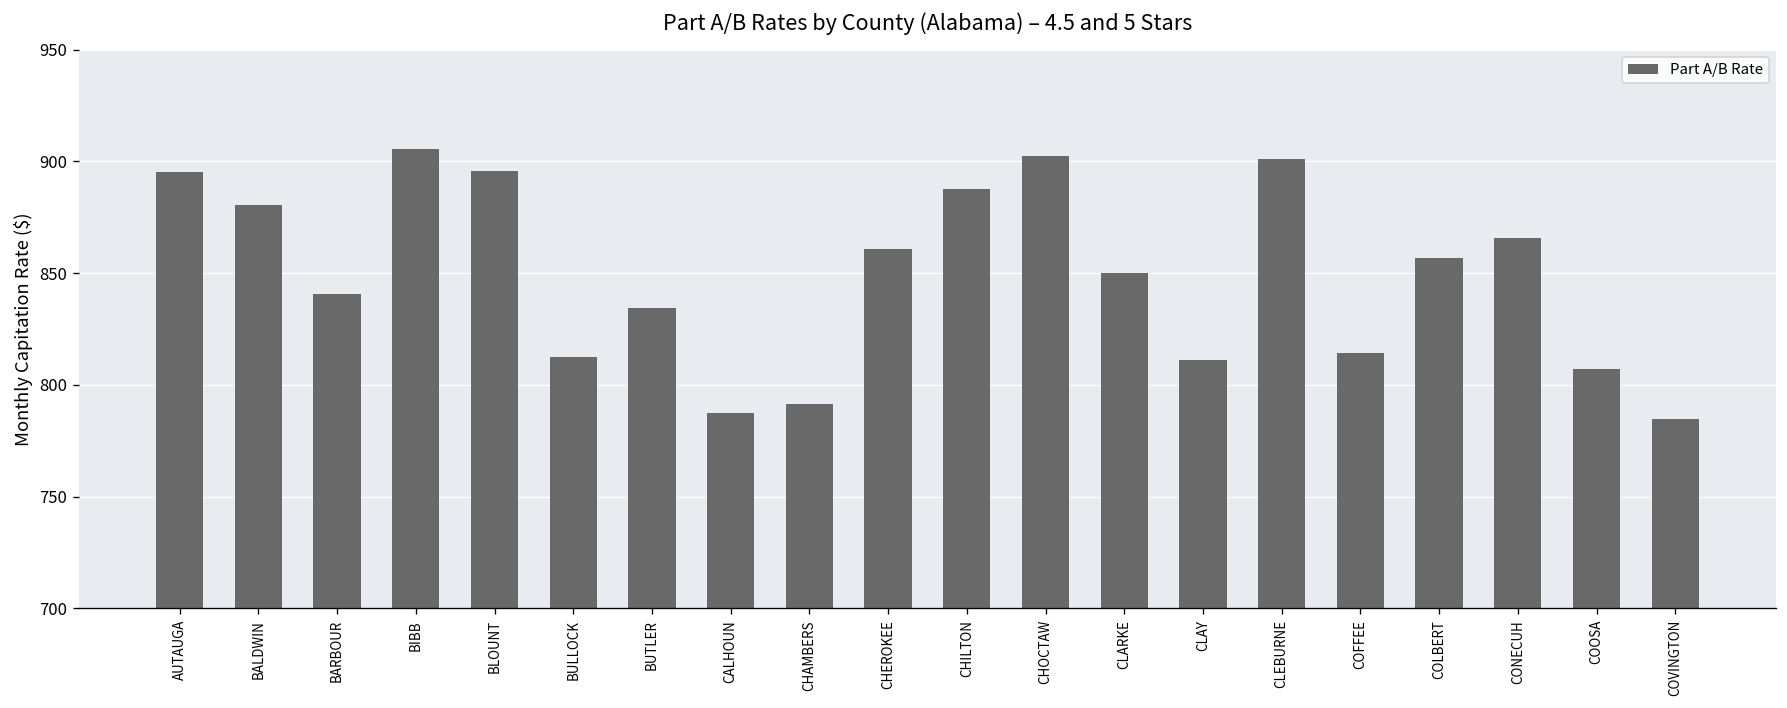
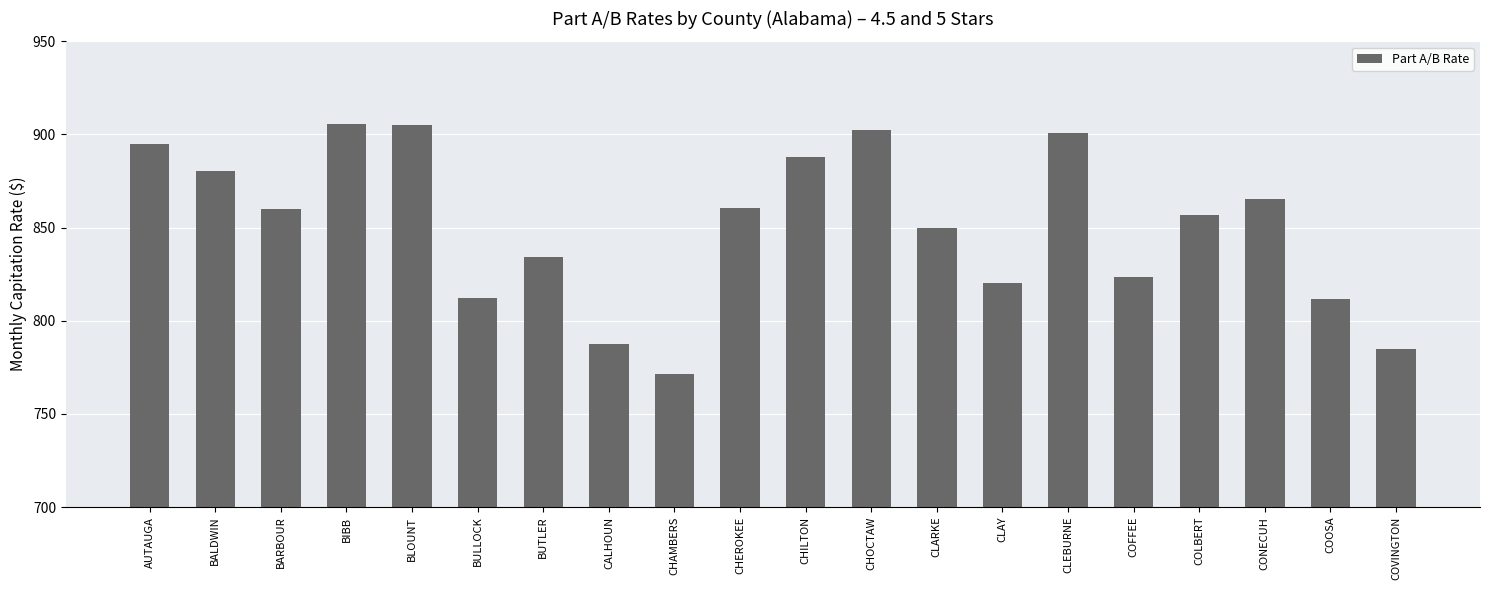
BARBOUR: 841 -> 860
BLOUNT: 896 -> 905
CHAMBERS: 791 -> 771
CLAY: 811 -> 820
COFFEE: 814 -> 824
COOSA: 807 -> 812
